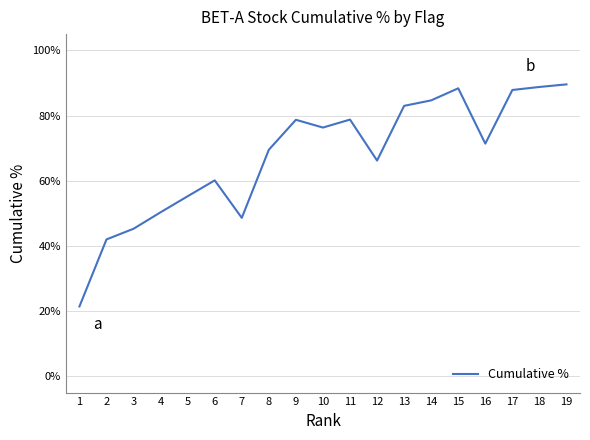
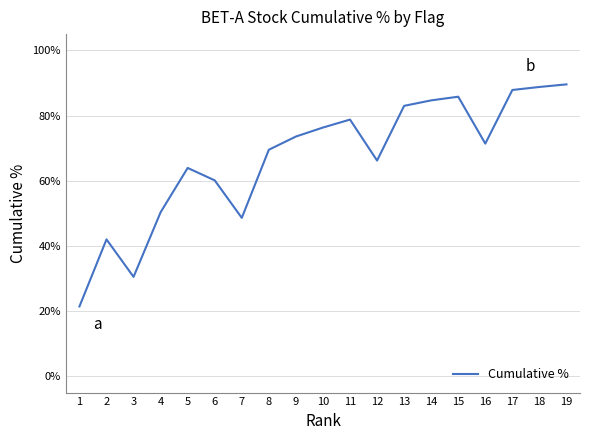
3: 45% -> 31%
5: 55% -> 64%
9: 79% -> 74%
15: 88% -> 86%
